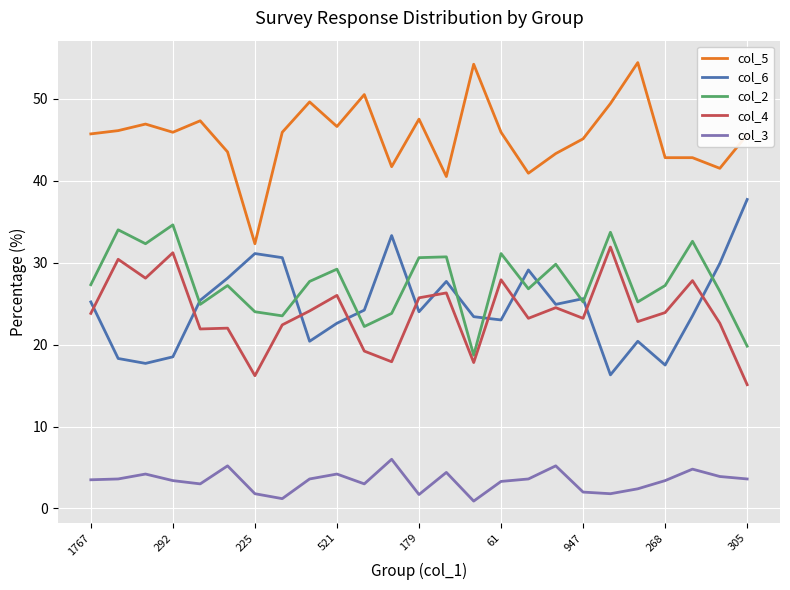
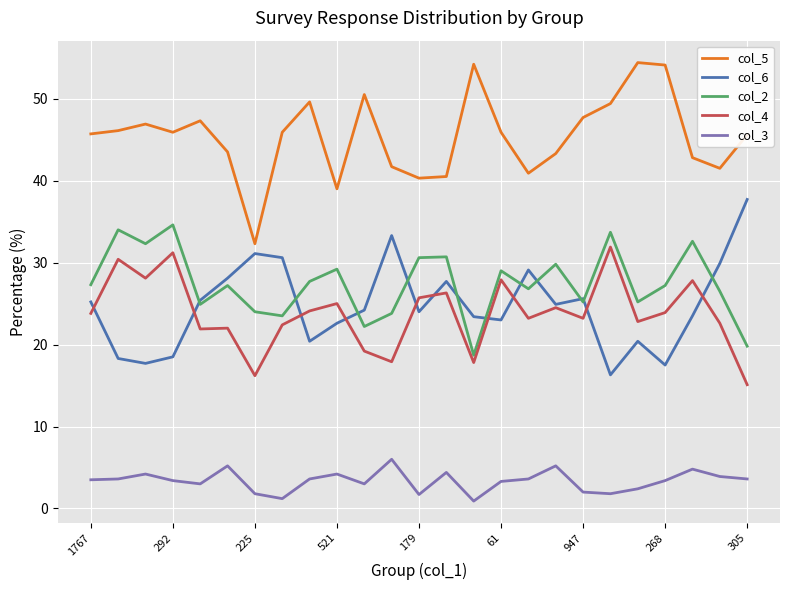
col_5, 521: 47 -> 39
col_4, 521: 26 -> 25
col_5, 179: 48 -> 40
col_2, 61: 31 -> 29
col_5, 947: 45 -> 48
col_5, 268: 43 -> 54
